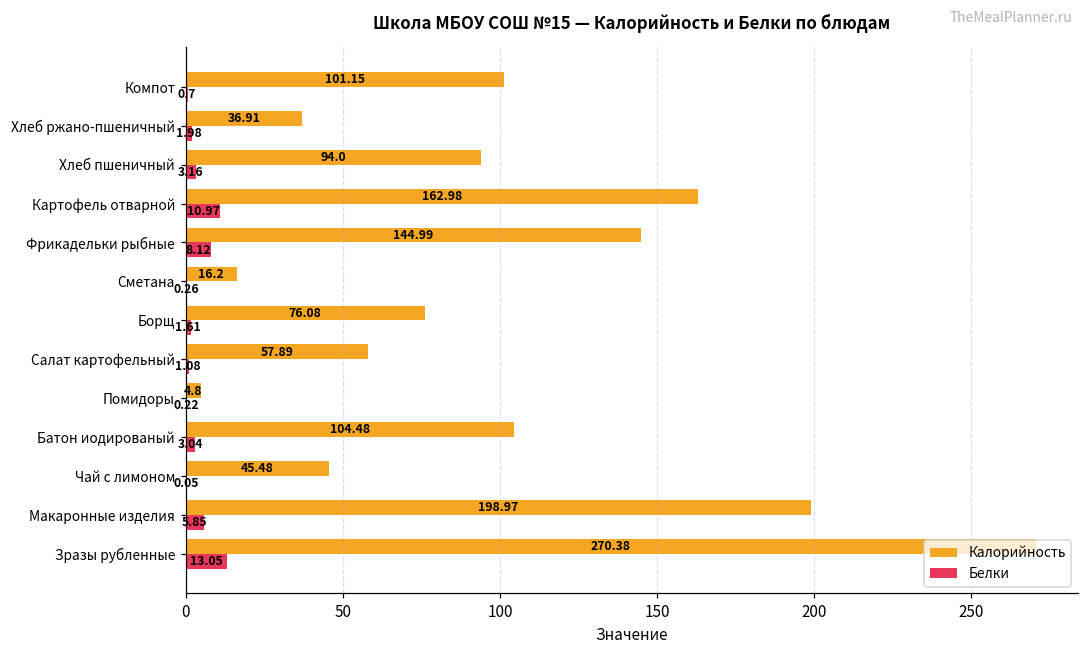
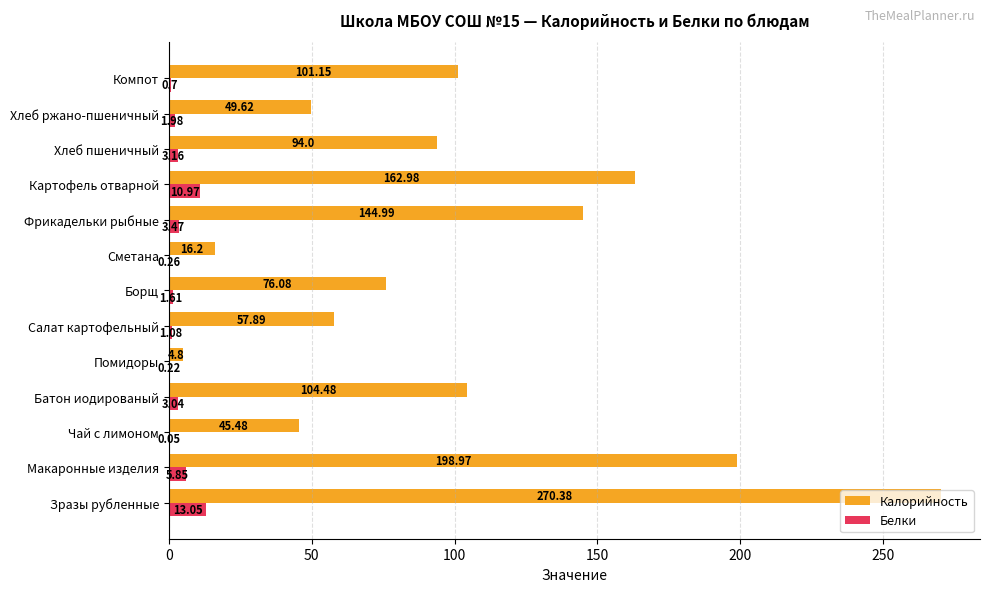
Калорийность, Хлеб ржано-пшеничный: 36.91 -> 49.62
Белки, Фрикадельки рыбные: 8.12 -> 3.47
